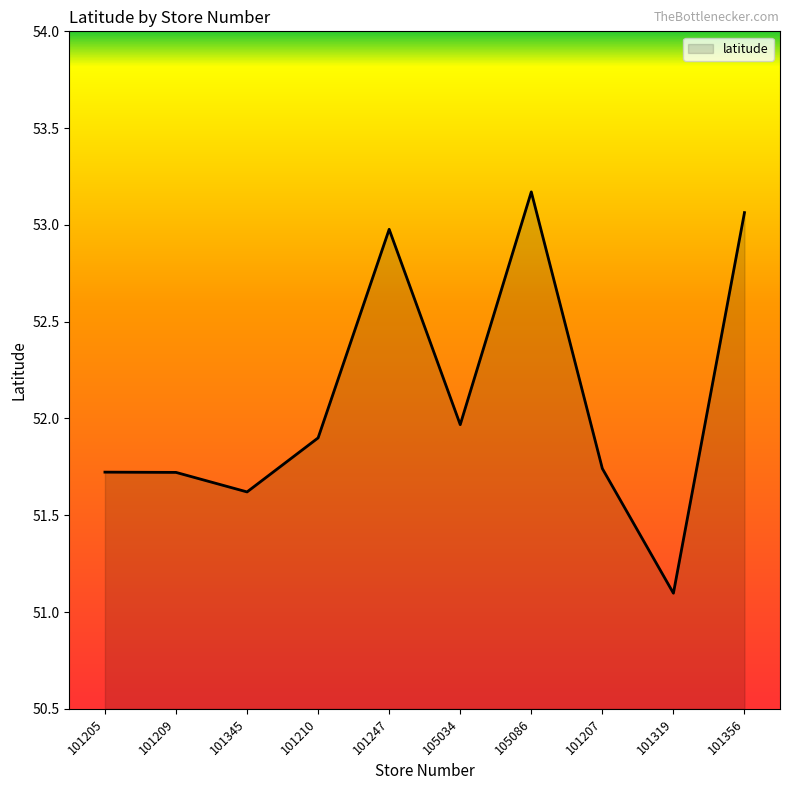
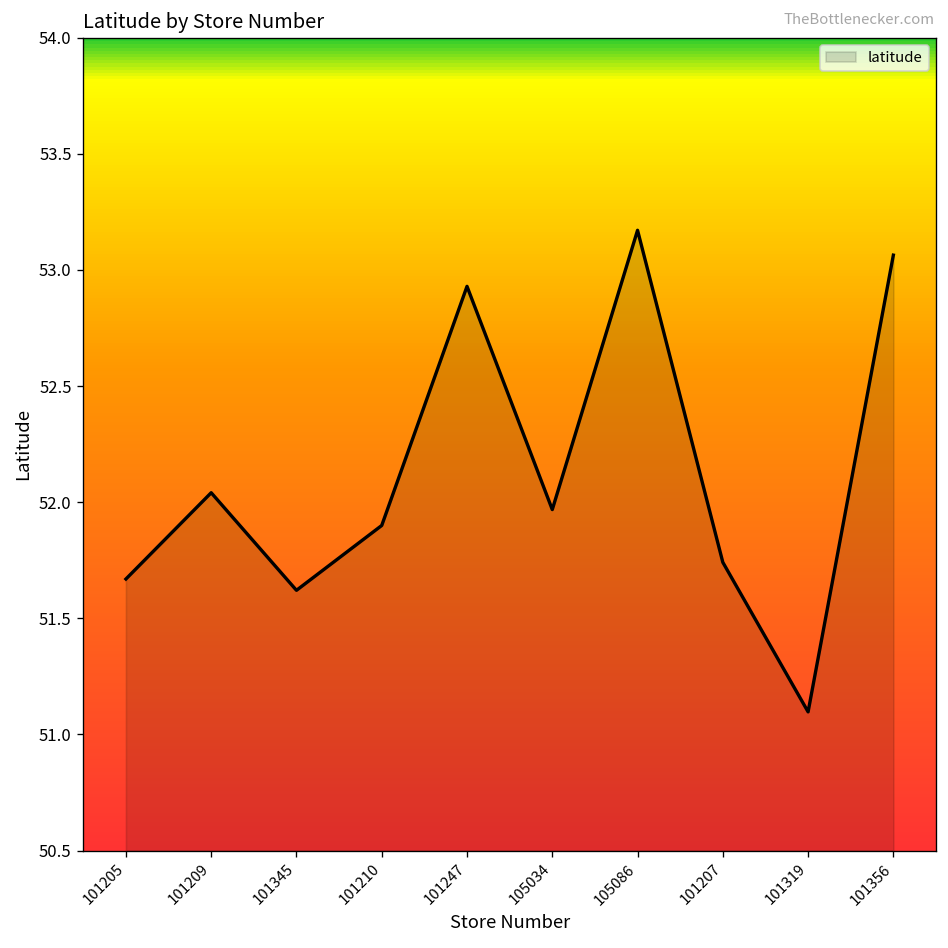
101205: 51.72 -> 51.67
101209: 51.72 -> 52.04
101247: 52.98 -> 52.93
